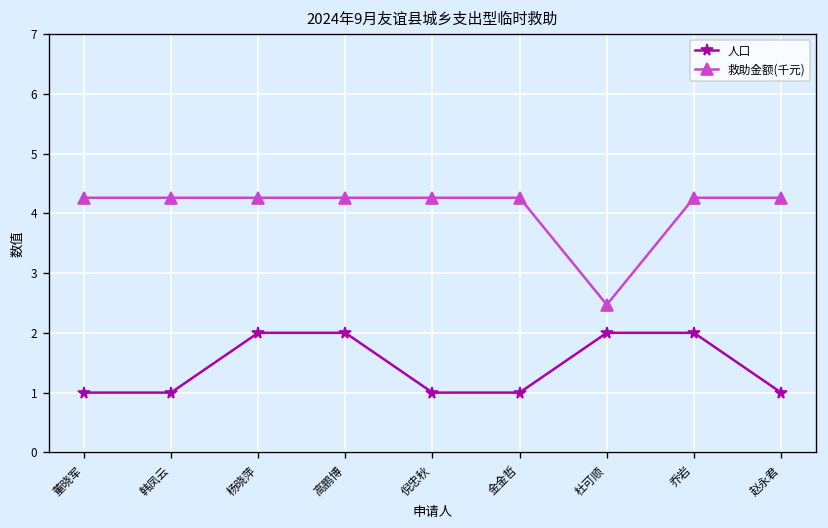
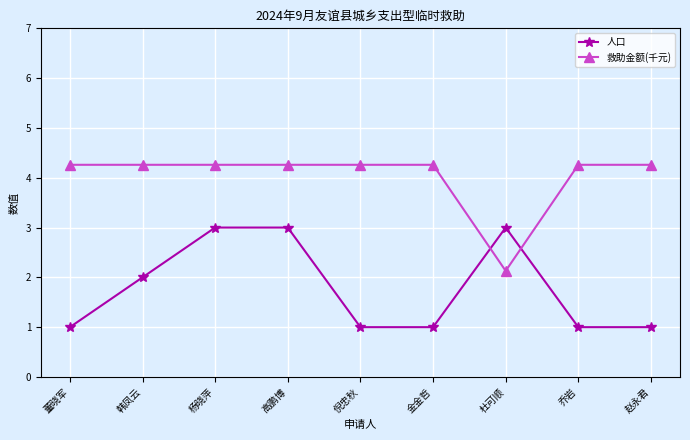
人口, 韩凤云: 1 -> 2
人口, 杨晓萍: 2 -> 3
人口, 高鹏博: 2 -> 3
人口, 杜可顺: 2 -> 3
救助金额(千元), 杜可顺: 2.5 -> 2.1
人口, 乔岩: 2 -> 1
